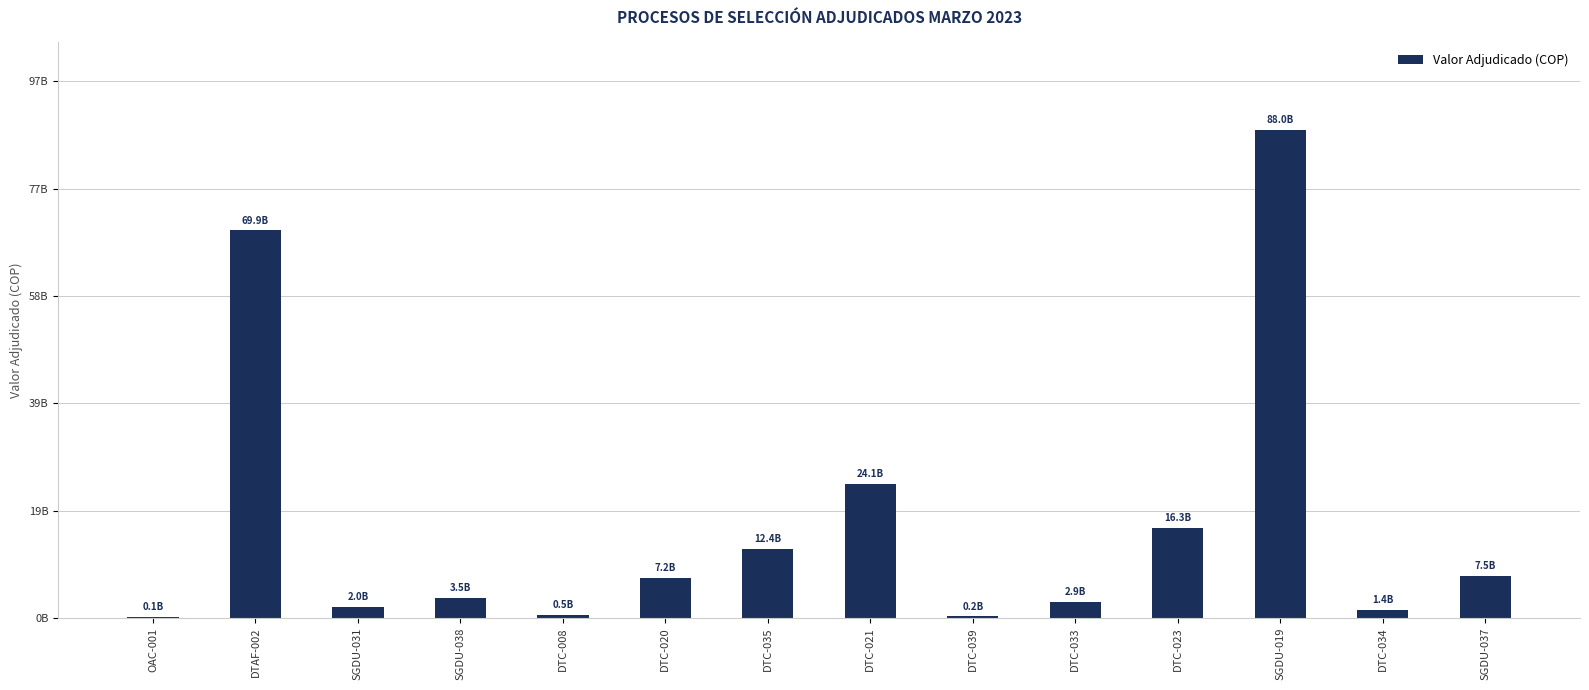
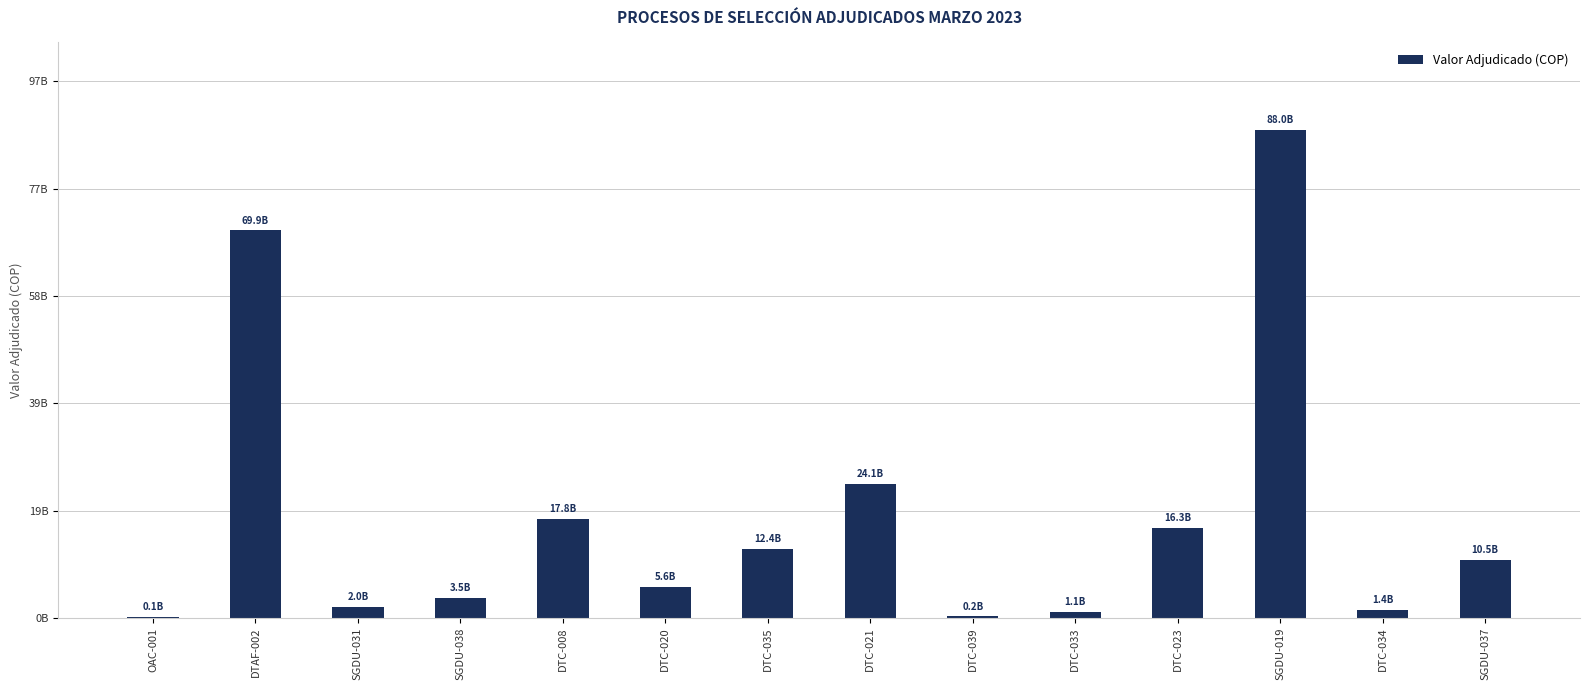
DTC-008: 0.5B -> 17.8B
DTC-020: 7.2B -> 5.6B
DTC-033: 2.9B -> 1.1B
SGDU-037: 7.5B -> 10.5B
